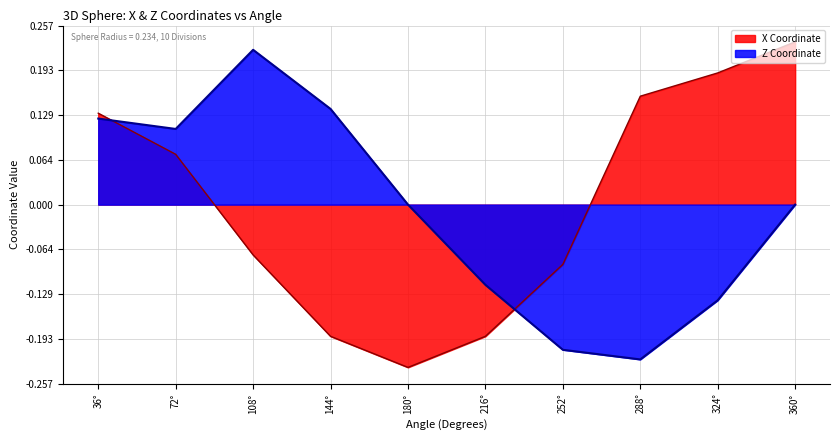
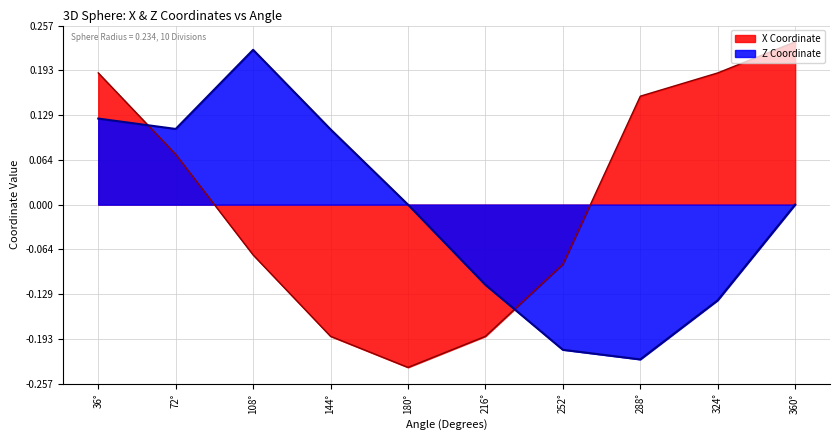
X Coordinate, 36°: 0.13 -> 0.19
Z Coordinate, 144°: 0.14 -> 0.11
